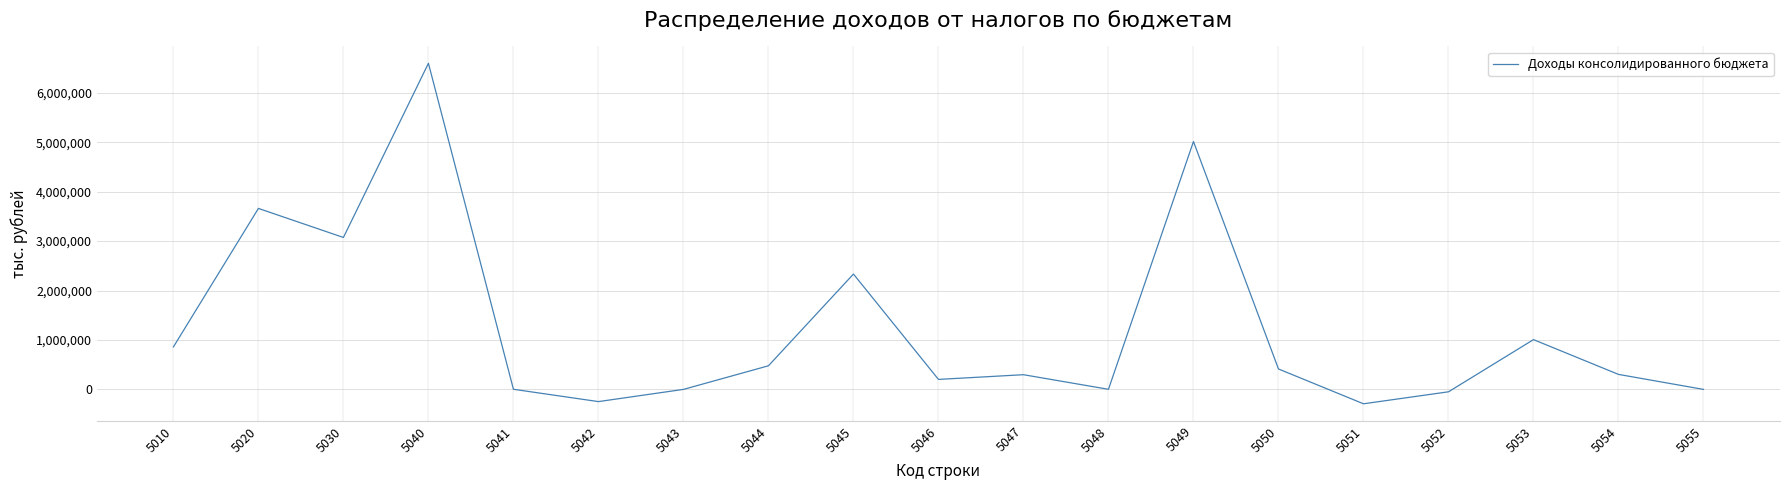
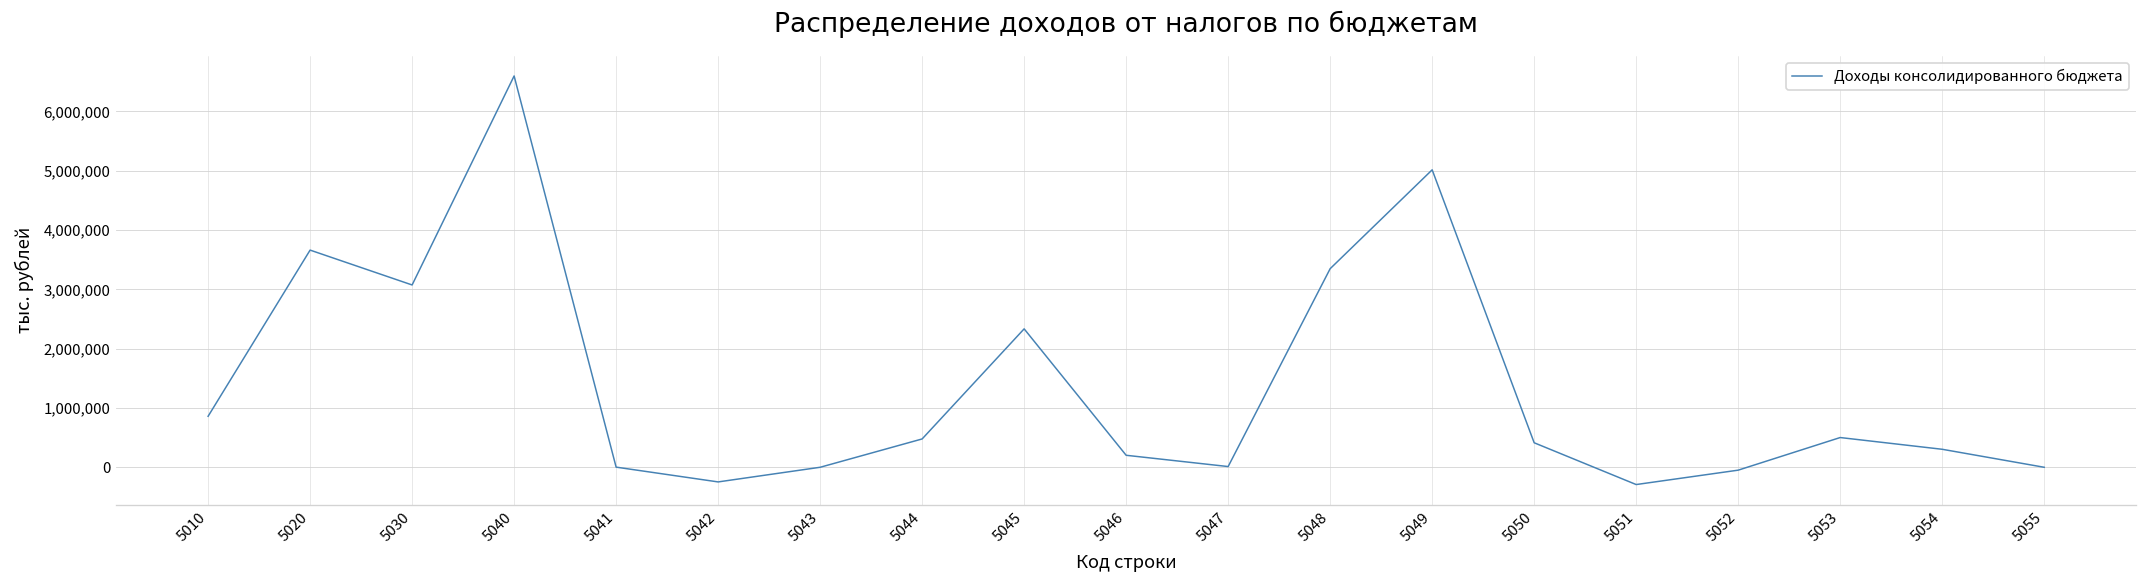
5047: 300,000 -> 0
5048: 0 -> 3,300,000
5053: 1,000,000 -> 500,000
